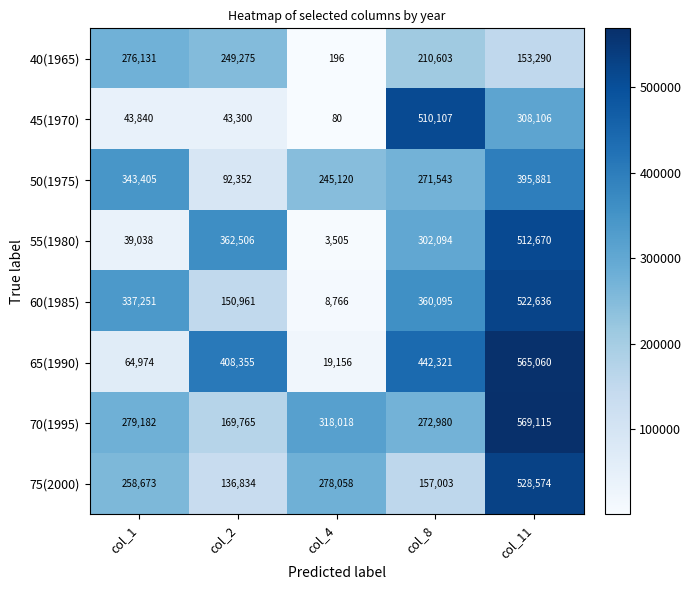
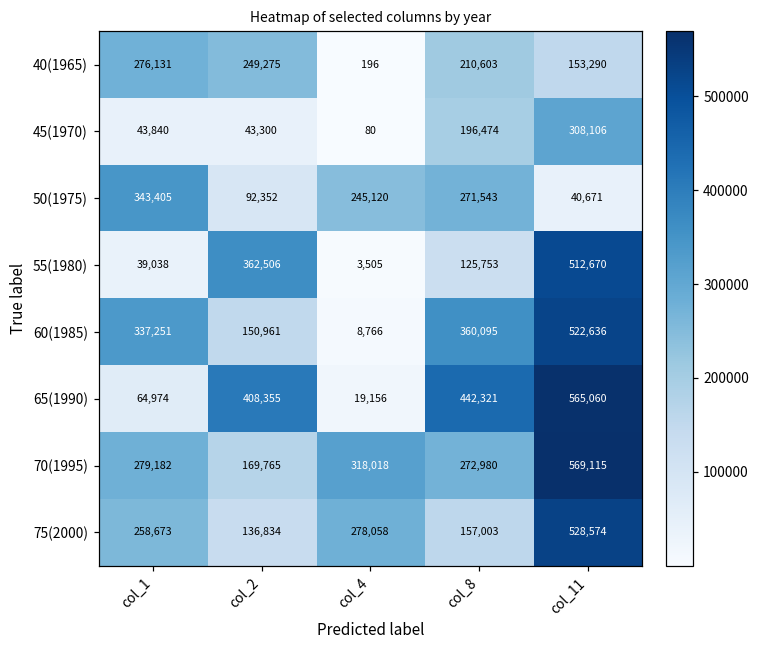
45(1970), col_8: 510,107 -> 196,474
50(1975), col_11: 395,881 -> 40,671
55(1980), col_8: 302,094 -> 125,753
